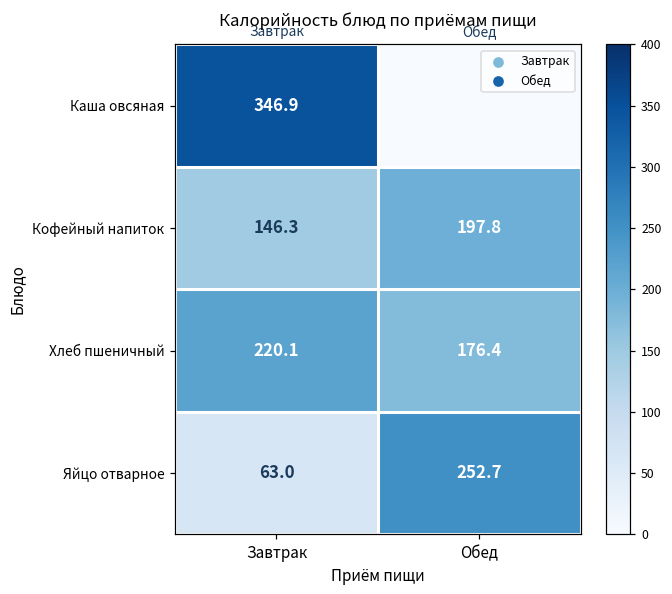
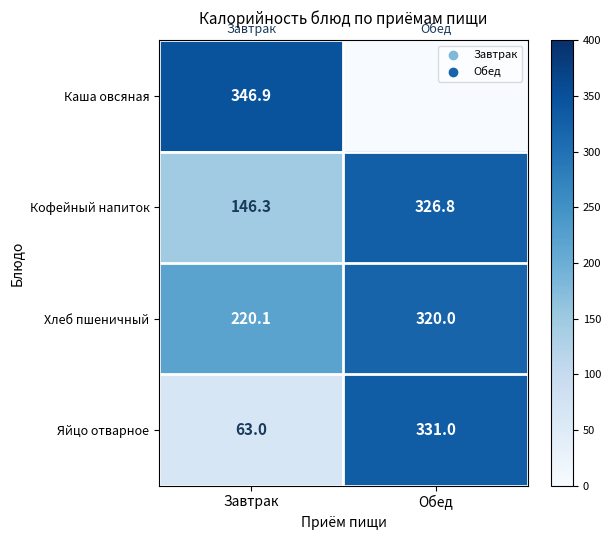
Кофейный напиток, Обед: 197.8 -> 326.8
Хлеб пшеничный, Обед: 176.4 -> 320.0
Яйцо отварное, Обед: 252.7 -> 331.0
